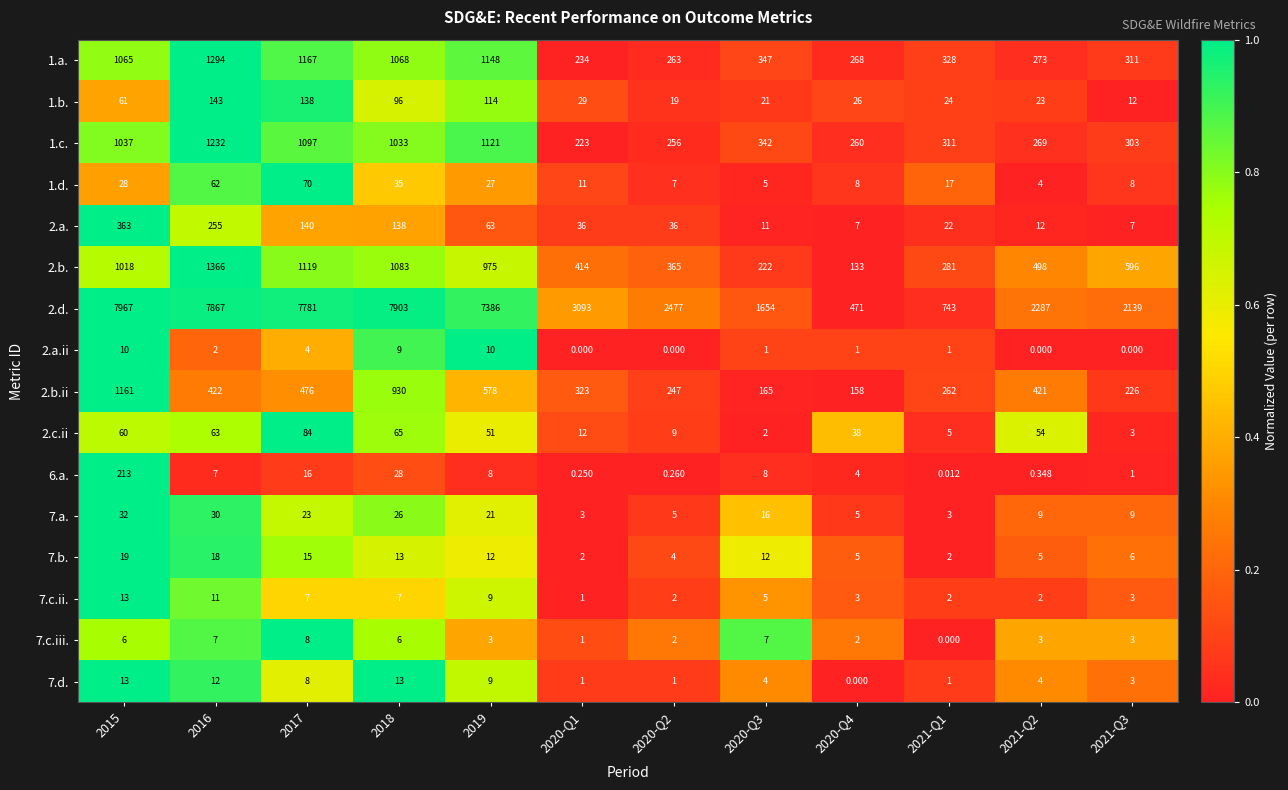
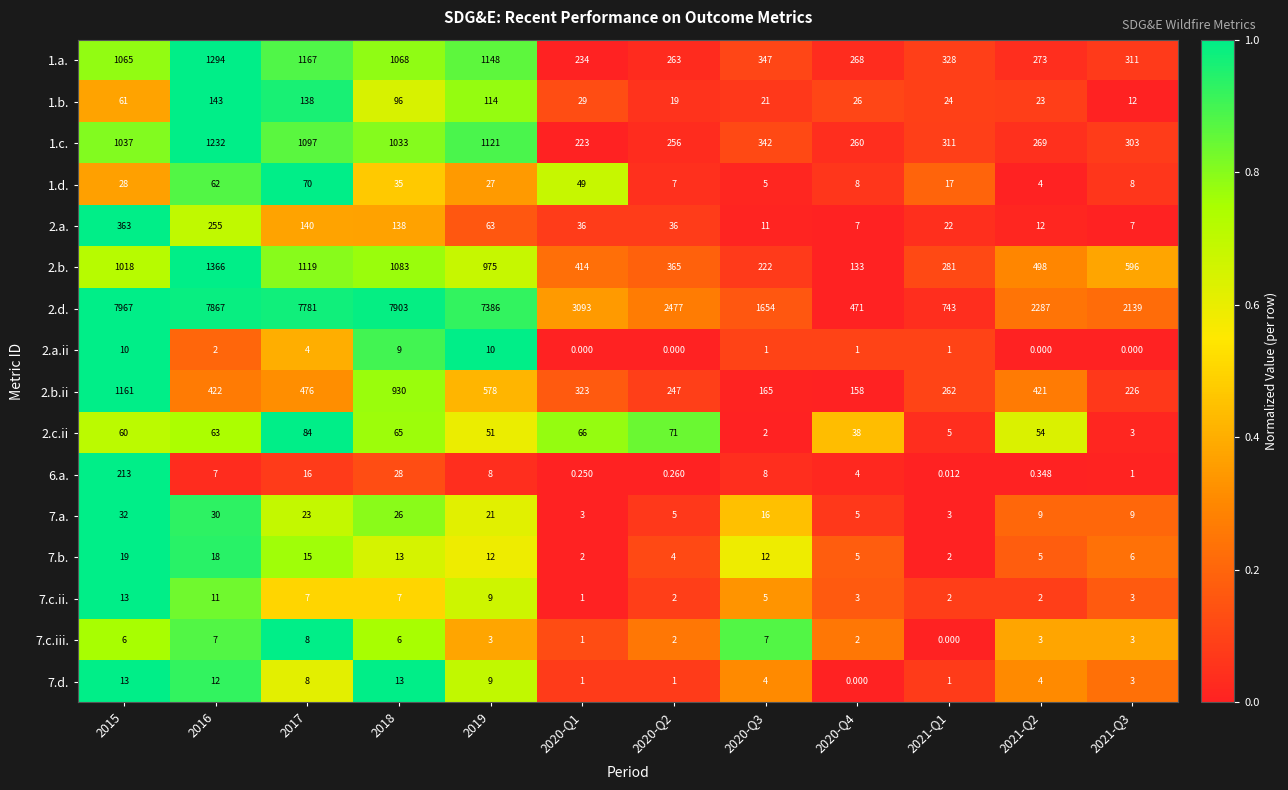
1.d., 2020-Q1: 11 -> 49
2.c.ii, 2020-Q1: 12 -> 66
2.c.ii, 2020-Q2: 9 -> 71
